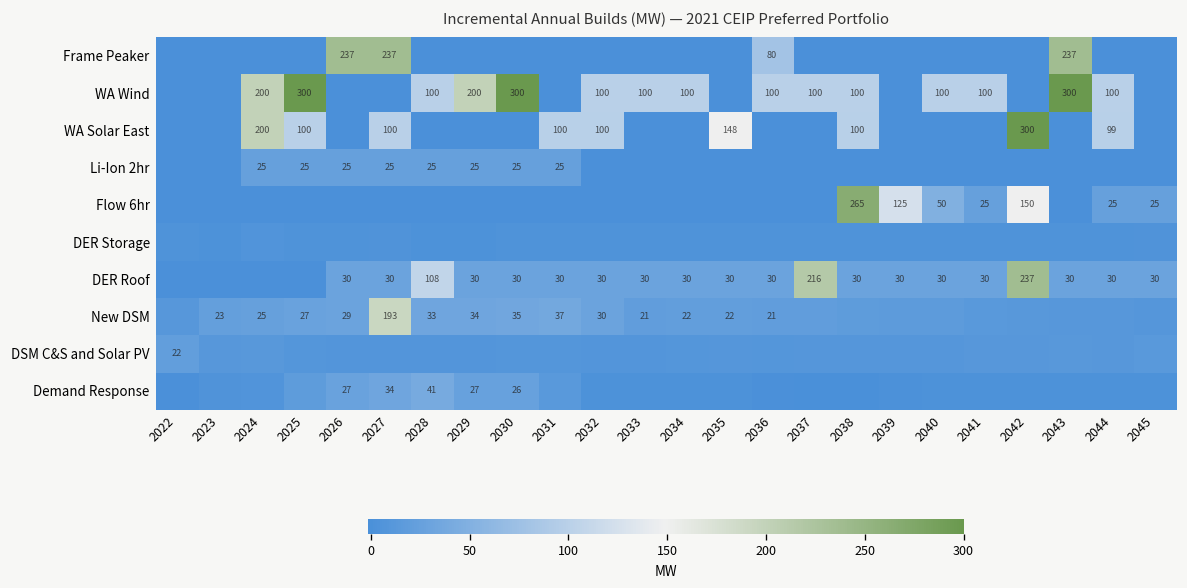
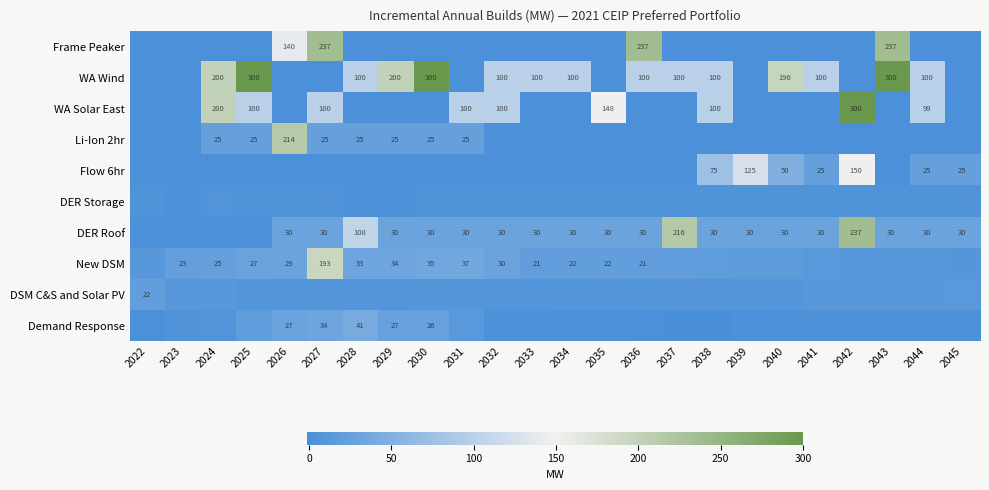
Frame Peaker, 2026: 237 -> 140
Frame Peaker, 2036: 80 -> 237
WA Wind, 2040: 100 -> 196
Li-Ion 2hr, 2026: 25 -> 214
Flow 6hr, 2038: 265 -> 75
